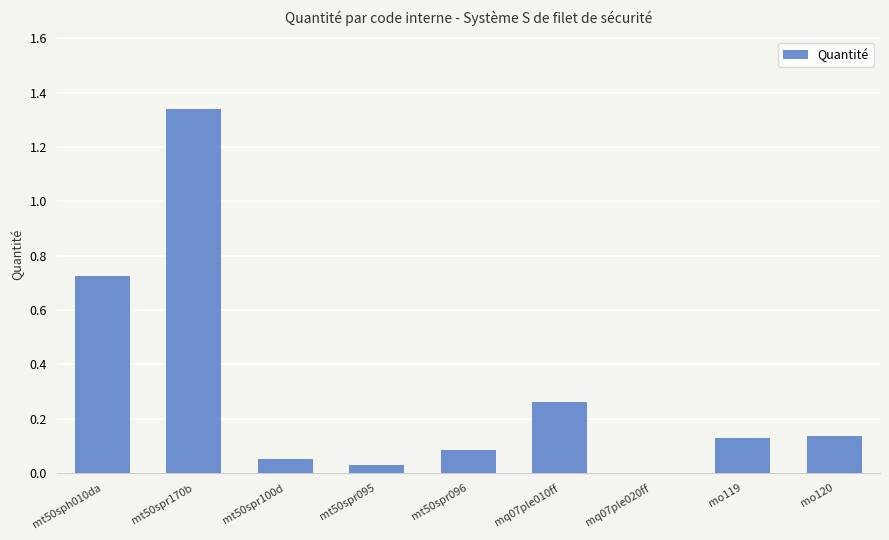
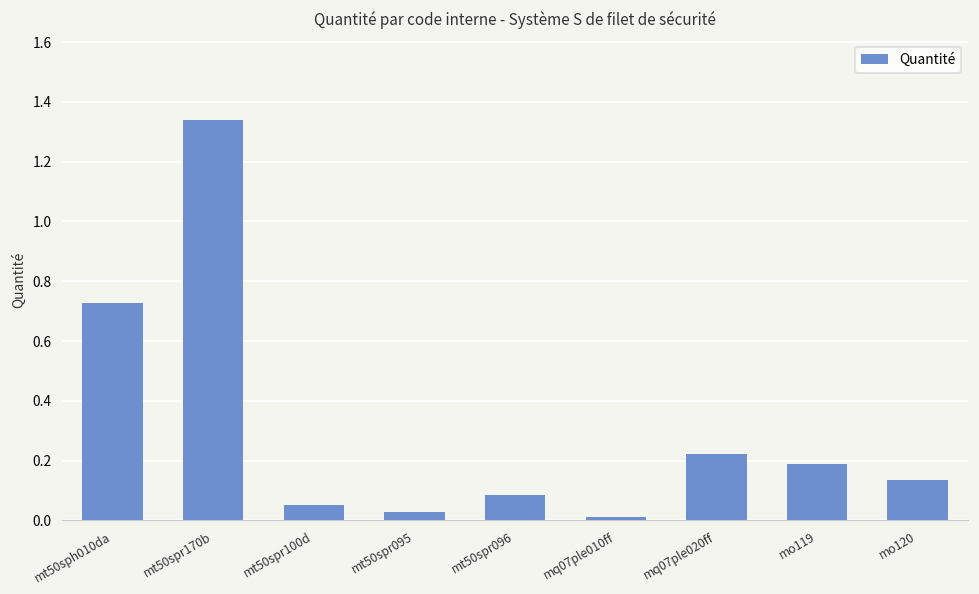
mq07ple010ff: 0.26 -> 0.01
mq07ple020ff: 0.00 -> 0.22
mo119: 0.13 -> 0.19
